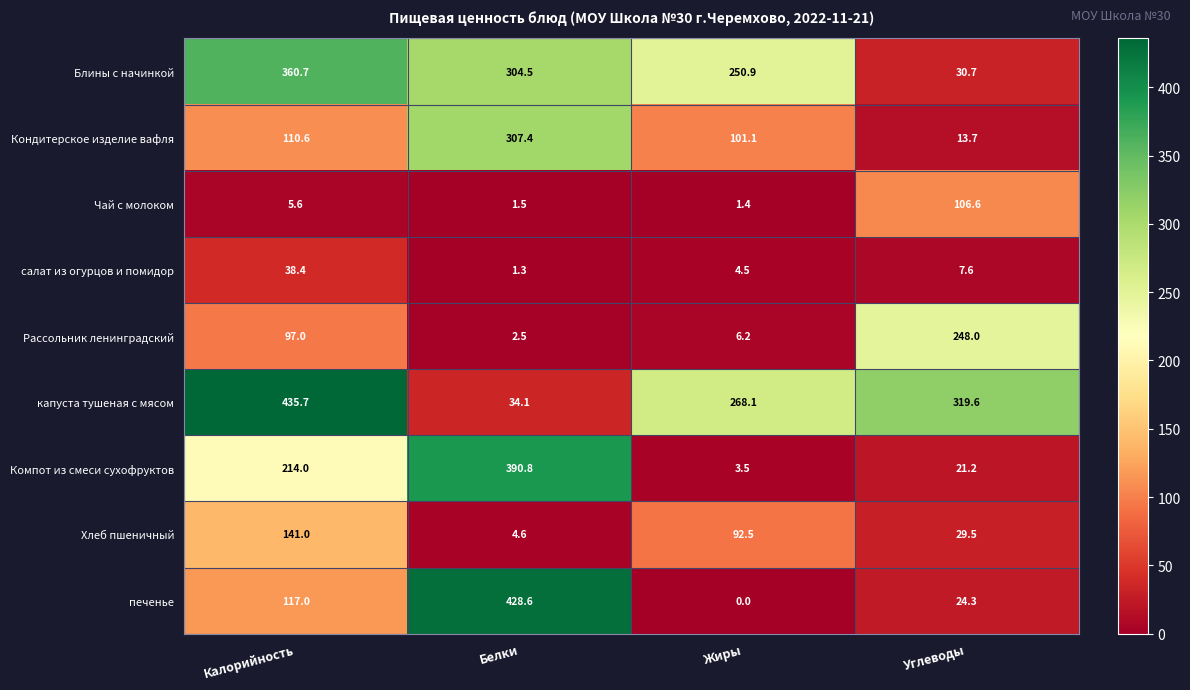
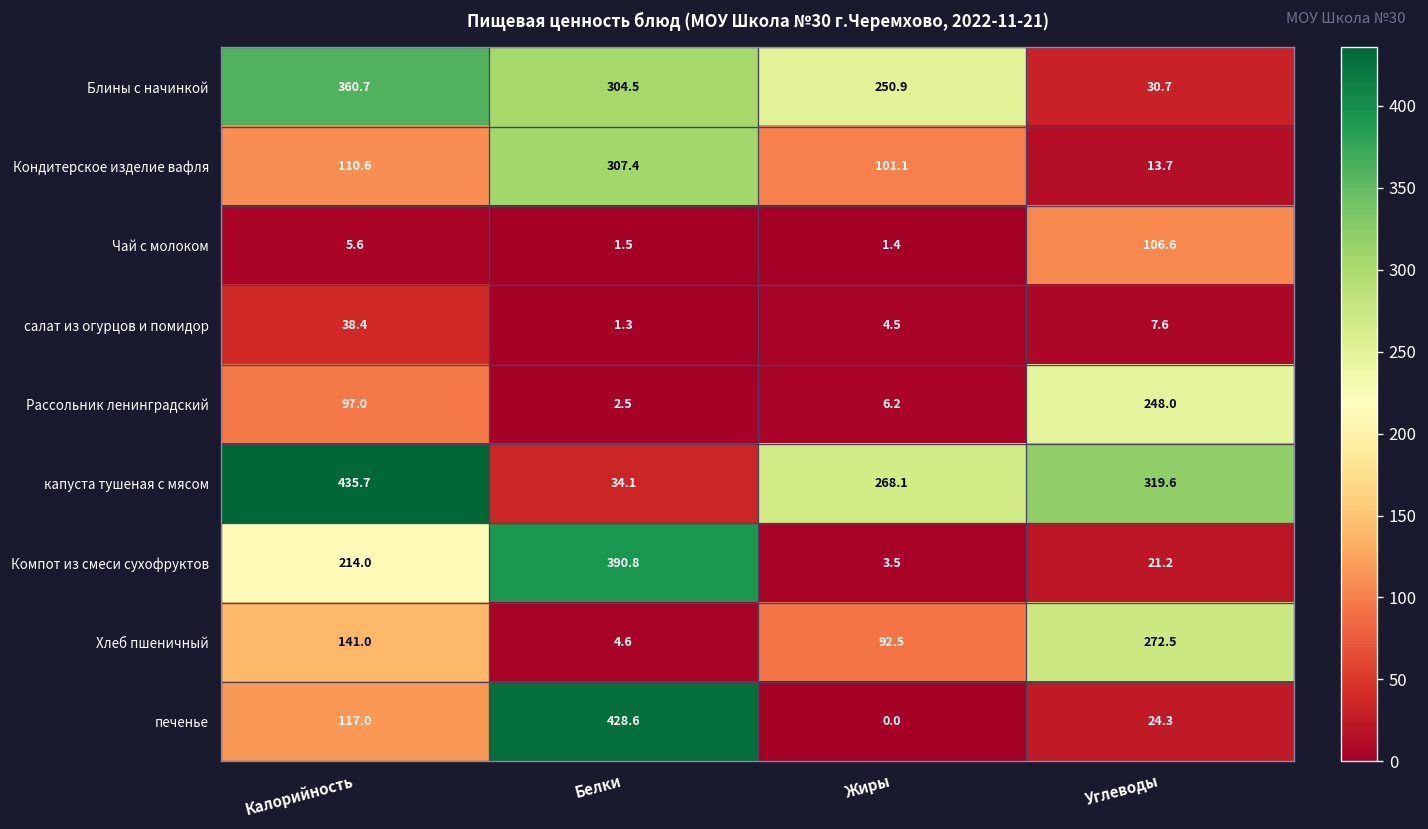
Хлеб пшеничный, Углеводы: 29.5 -> 272.5
